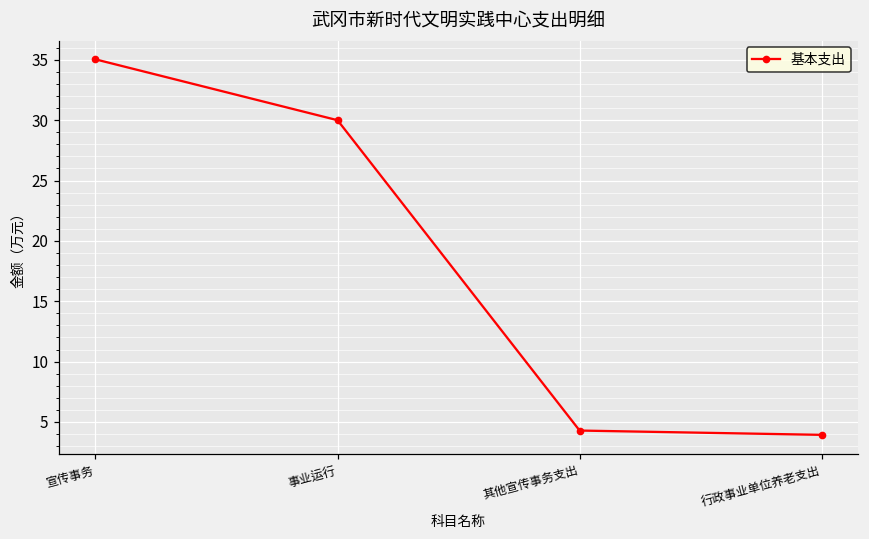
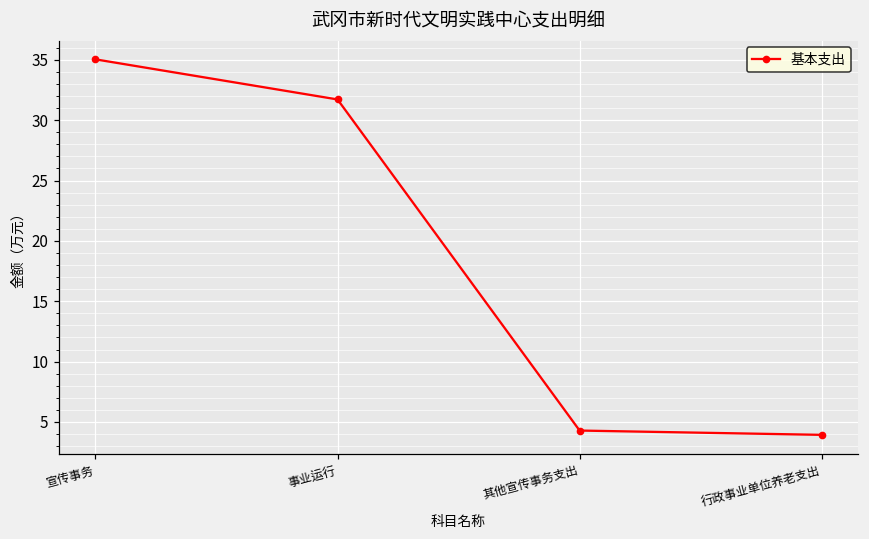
事业运行: 30.0 -> 31.7
